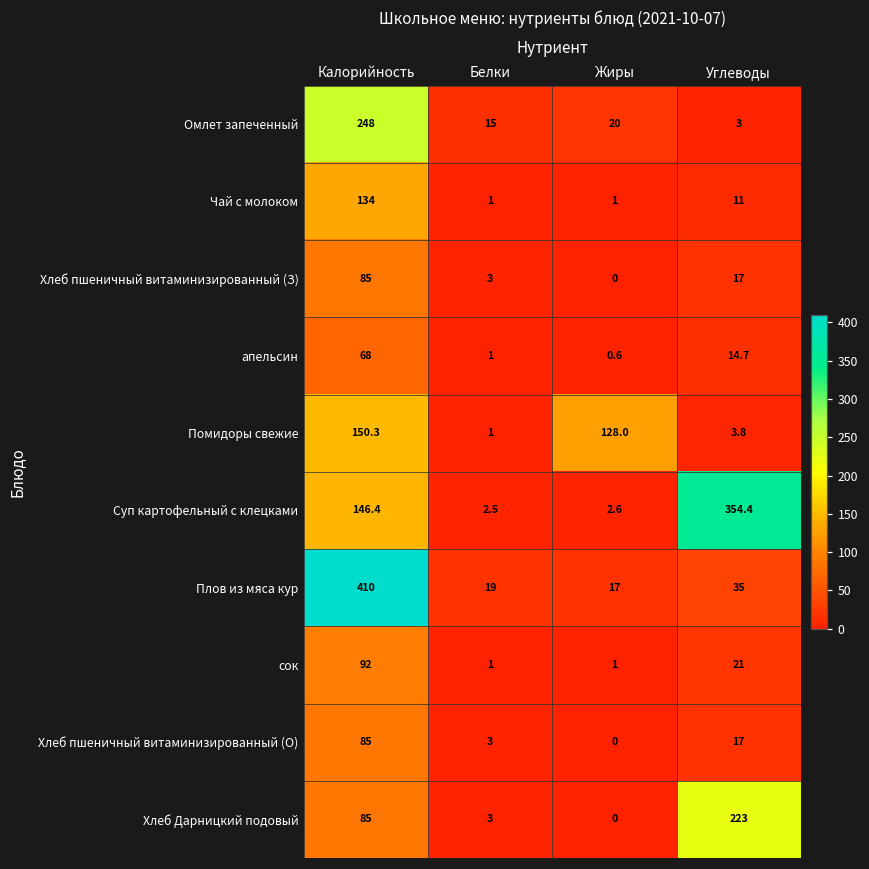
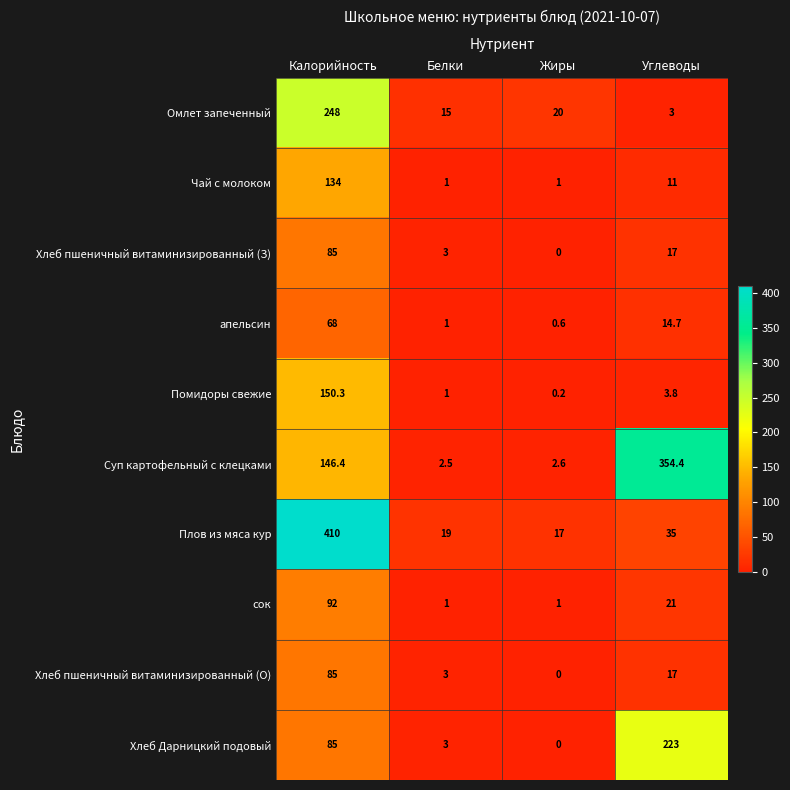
Помидоры свежие, Жиры: 128.0 -> 0.2
